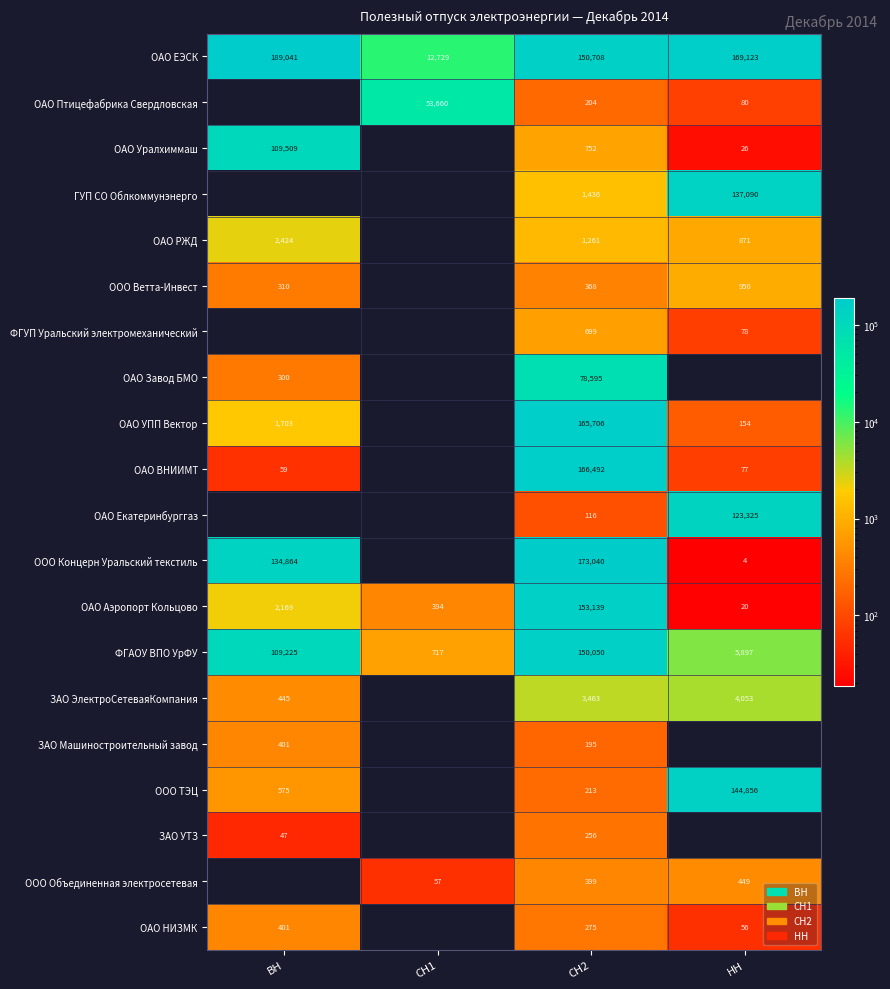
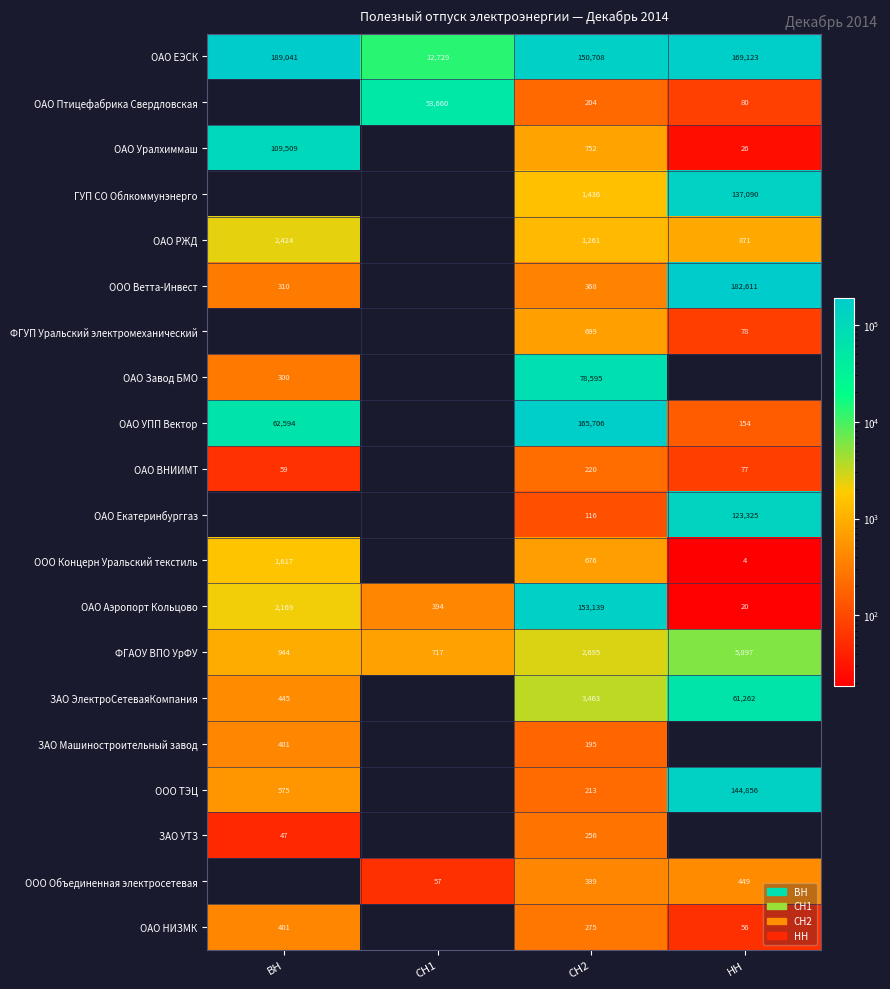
ООО Ветта-Инвест, НН: 950 -> 182,611
ОАО УПП Вектор, ВН: 1,703 -> 62,594
ОАО ВНИИМТ, СН2: 166,492 -> 220
ООО Концерн Уральский текстиль, ВН: 134,864 -> 1,617
ООО Концерн Уральский текстиль, СН2: 173,040 -> 676
ФГАОУ ВПО УрФУ, ВН: 109,225 -> 944
ФГАОУ ВПО УрФУ, СН2: 150,050 -> 2,695
ЗАО ЭлектроСетеваяКомпания, НН: 4,053 -> 61,262
